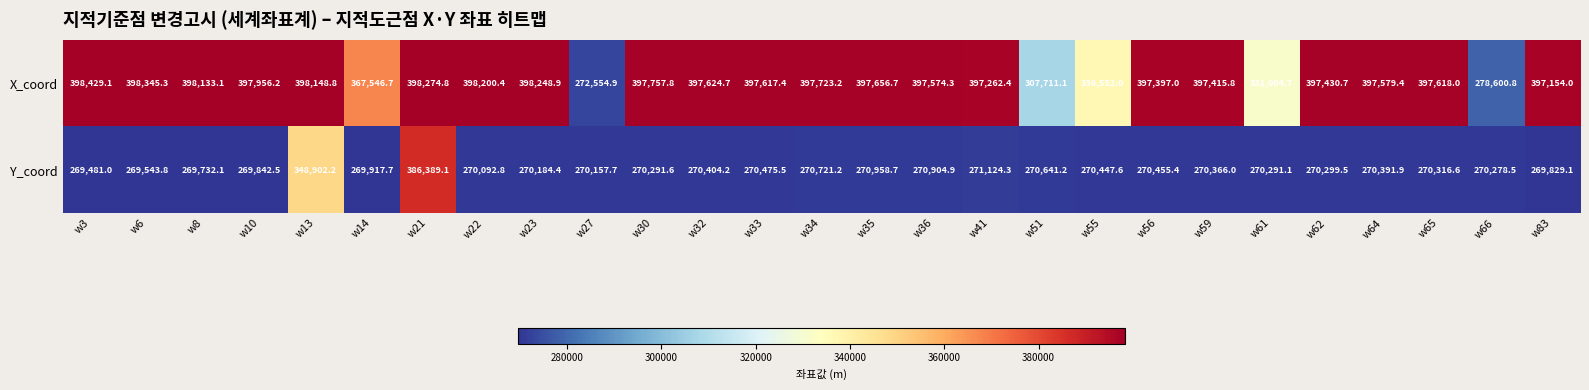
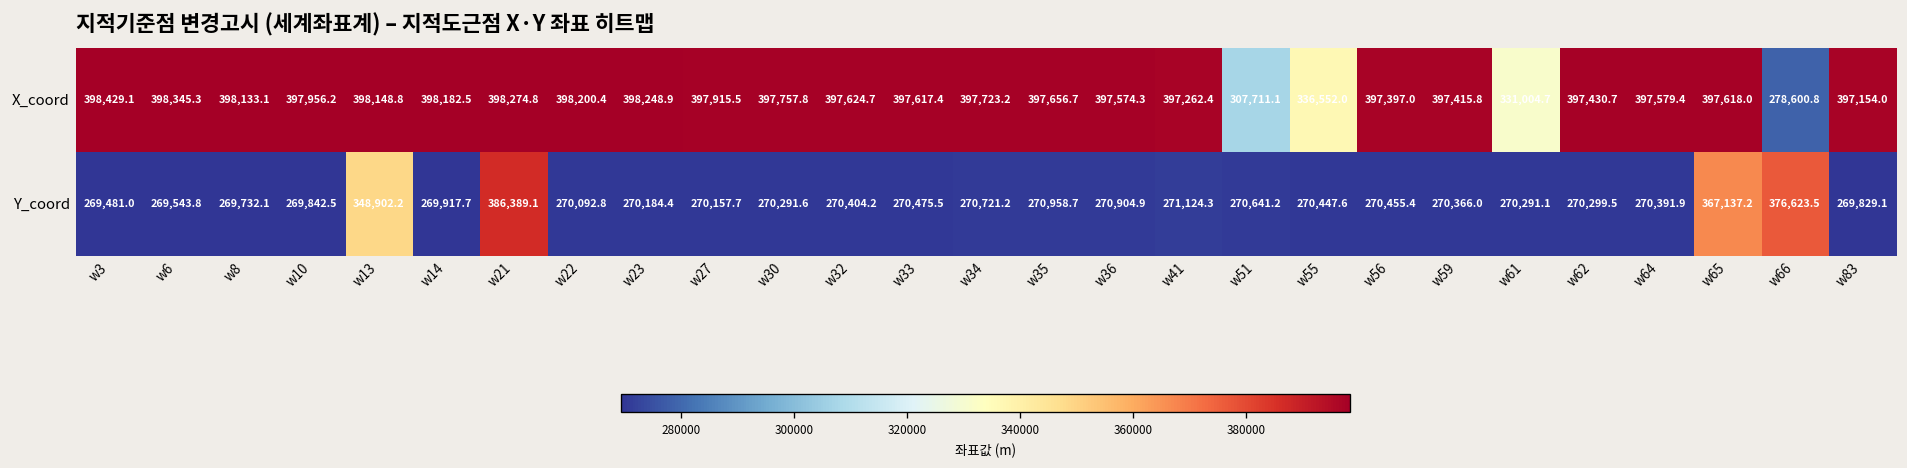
X_coord, w14: 367,546.7 -> 398,182.5
X_coord, w27: 272,554.9 -> 397,915.5
Y_coord, w65: 270,316.6 -> 367,137.2
Y_coord, w66: 270,278.5 -> 376,623.5
